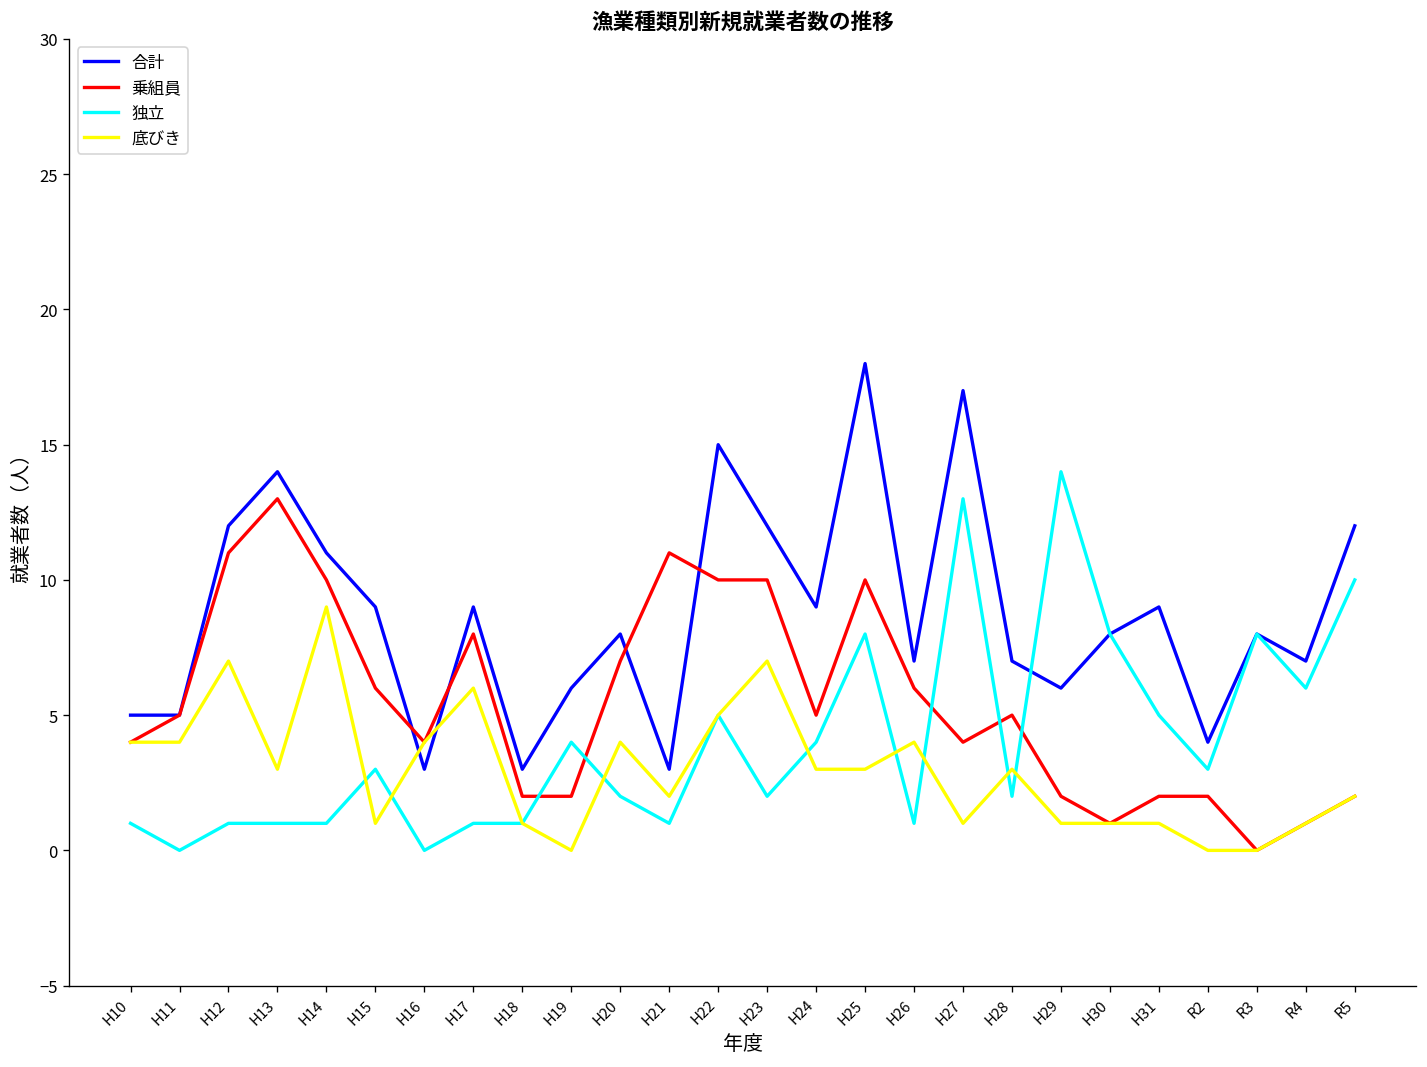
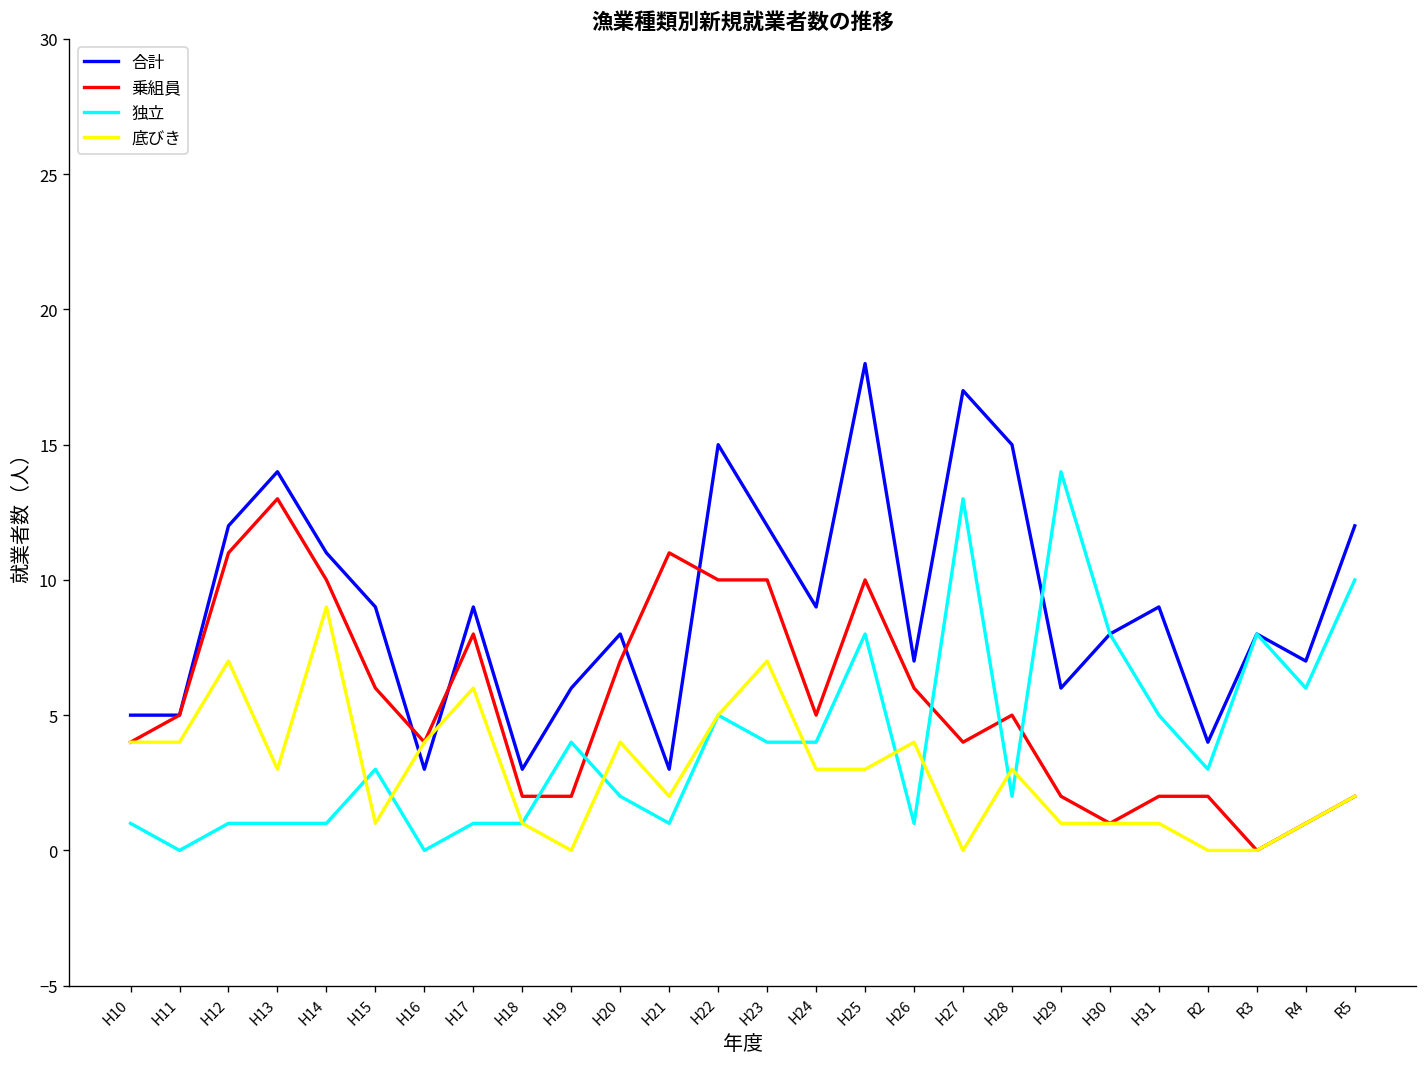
独立, H23: 2 -> 4
底びき, H27: 1 -> 0
合計, H28: 7 -> 15
